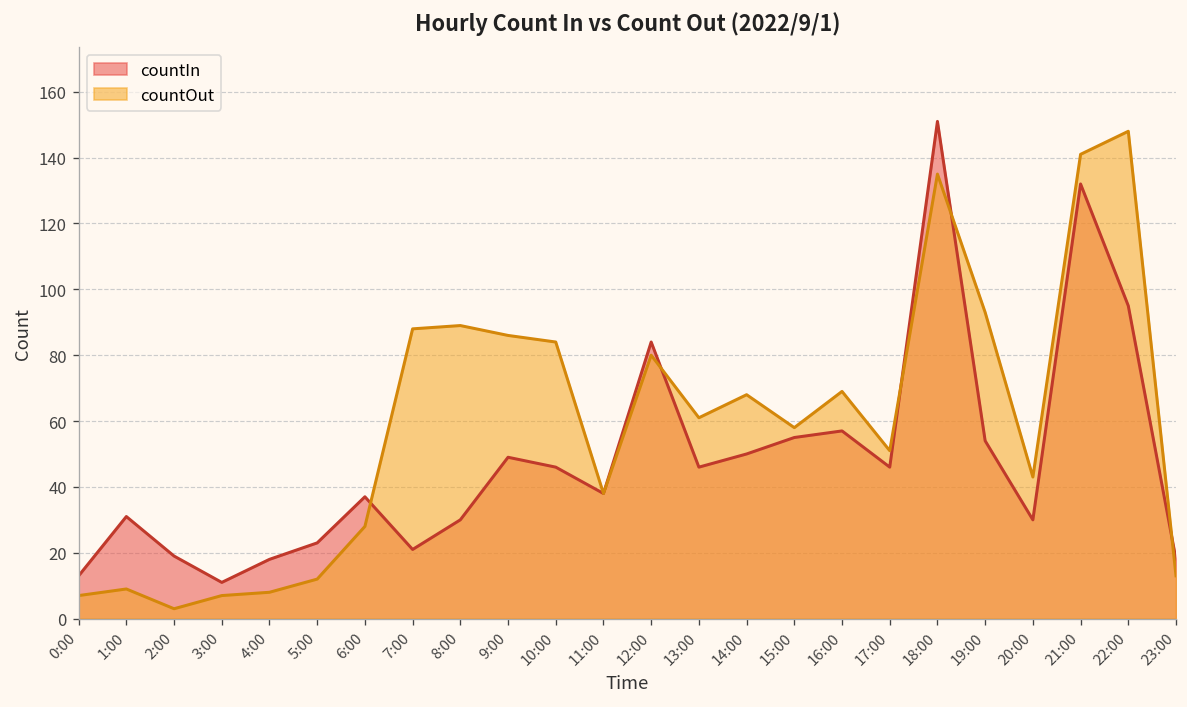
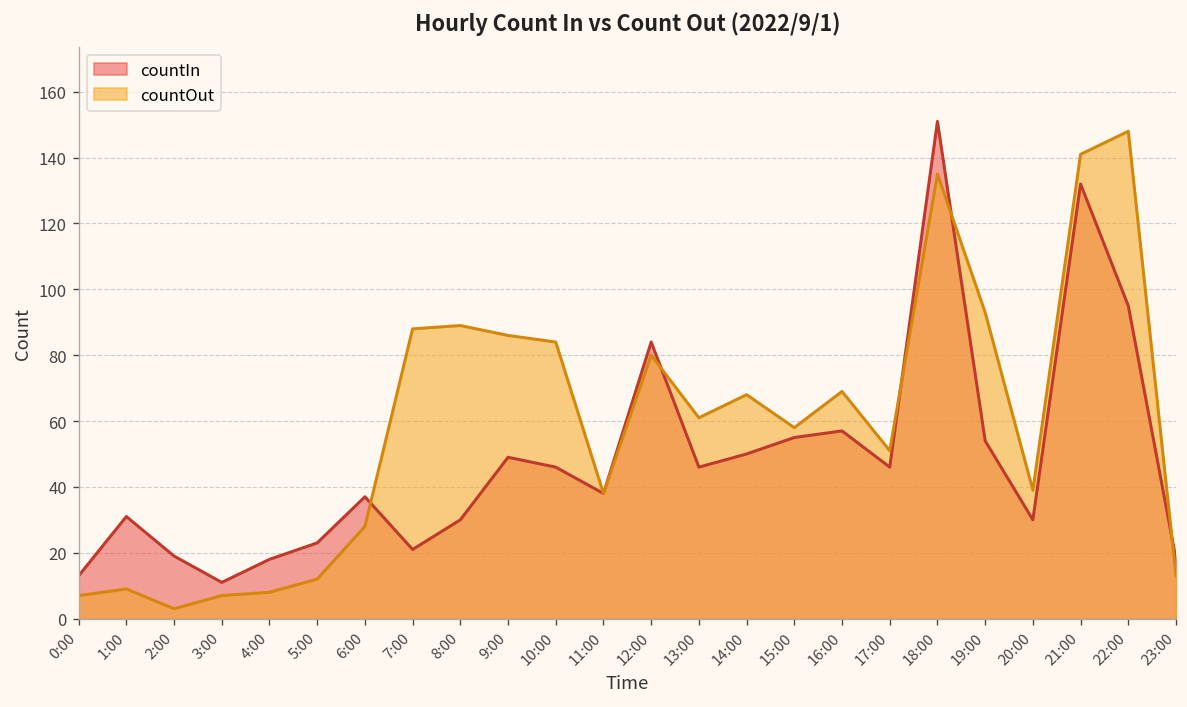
countOut, 20:00: 43 -> 39
